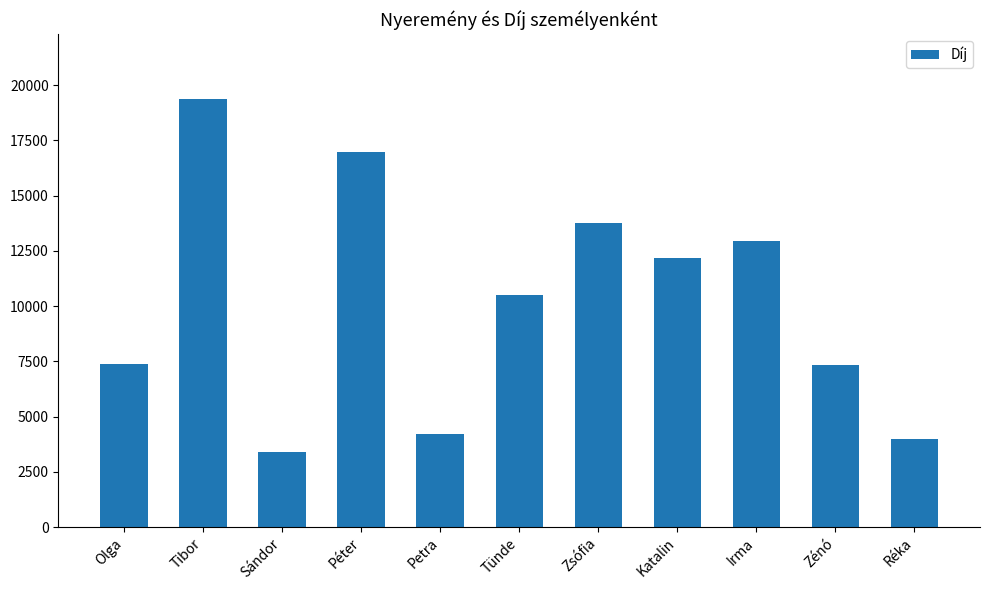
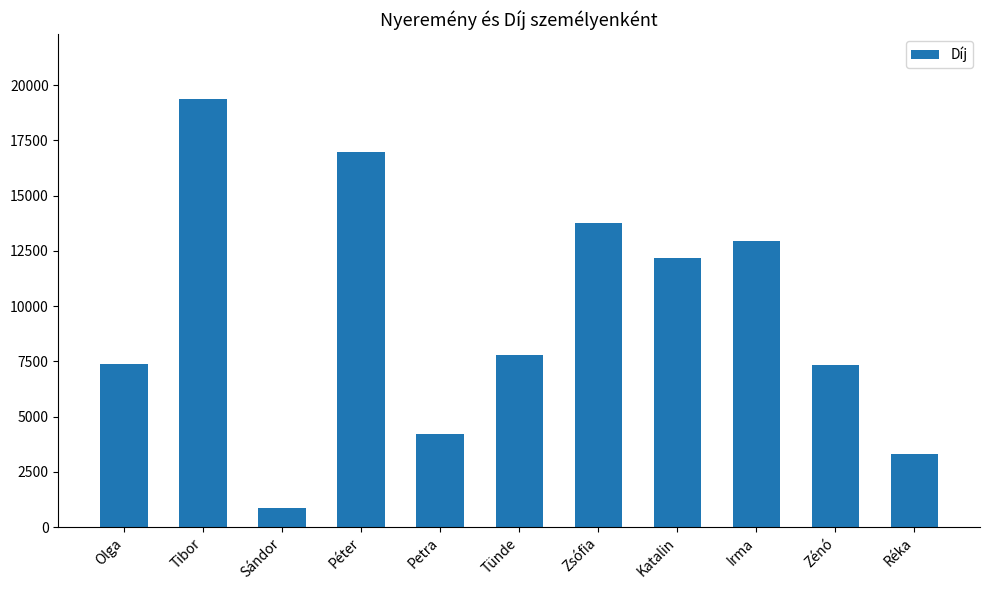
Sándor: 3400 -> 900
Tünde: 10500 -> 7800
Réka: 4000 -> 3300
